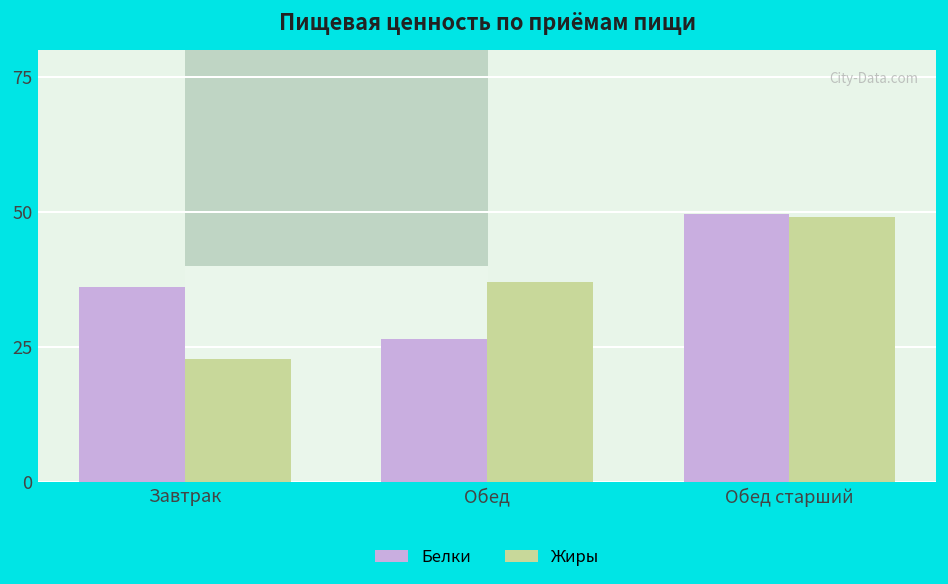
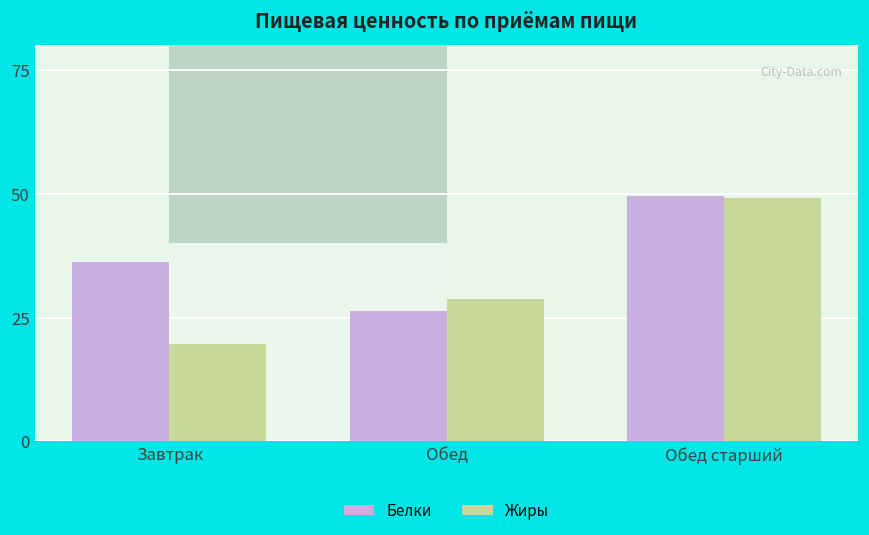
Жиры, Завтрак: 23 -> 20
Жиры, Обед: 37 -> 29
